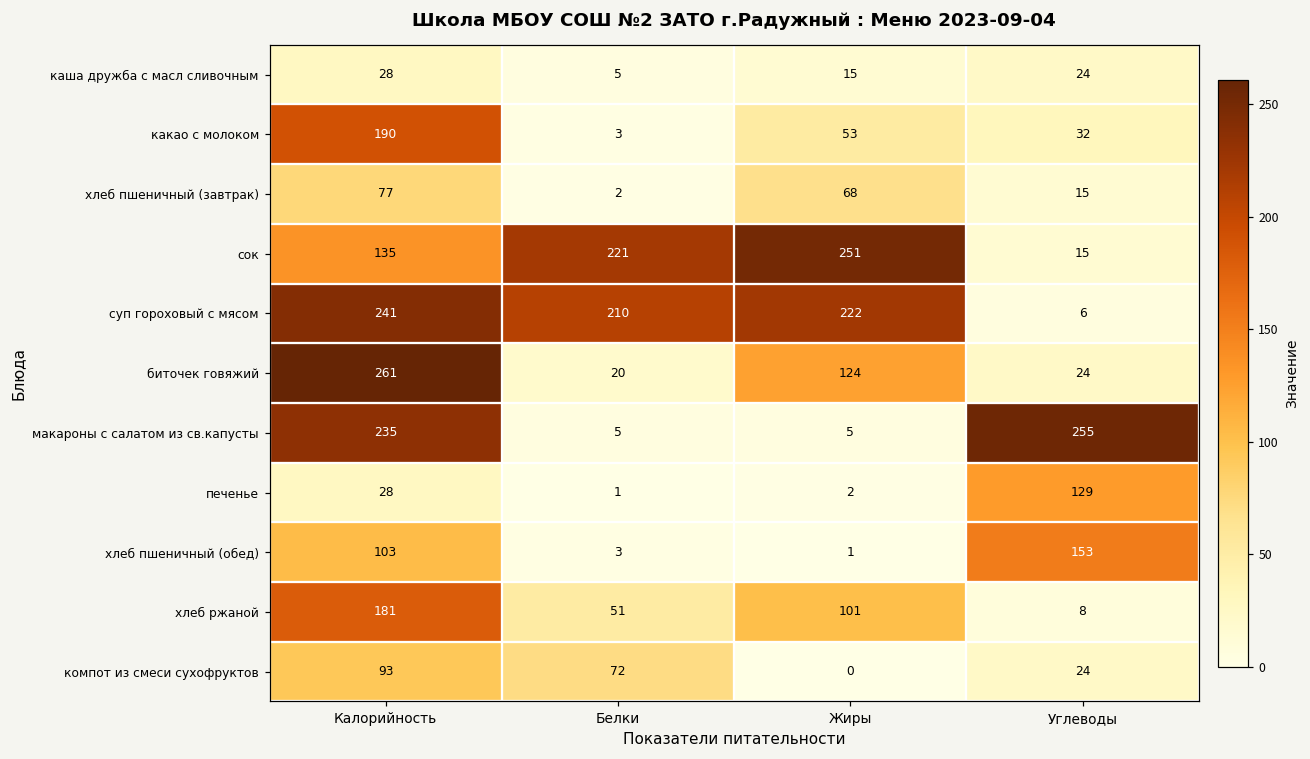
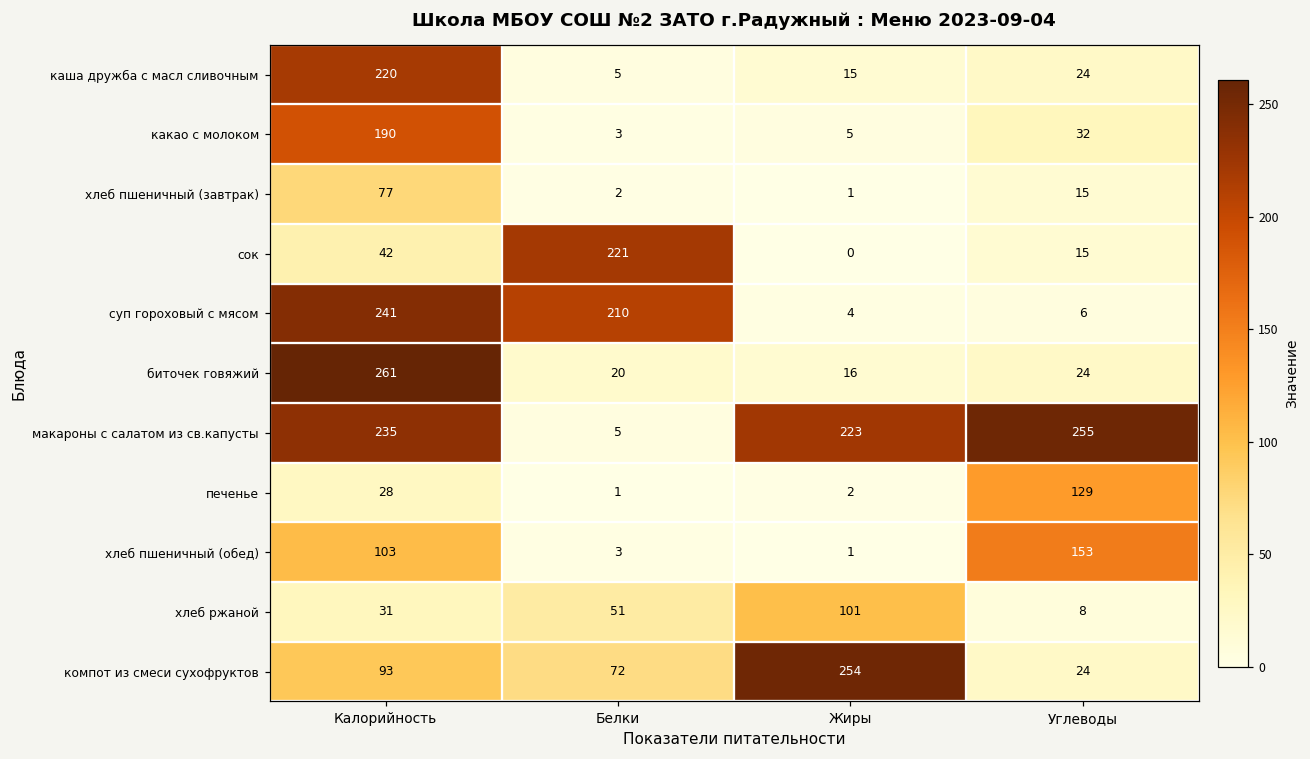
каша дружба с масл сливочным, Калорийность: 28 -> 220
какао с молоком, Жиры: 53 -> 5
хлеб пшеничный (завтрак), Жиры: 68 -> 1
сок, Калорийность: 135 -> 42
сок, Жиры: 251 -> 0
суп гороховый с мясом, Жиры: 222 -> 4
биточек говяжий, Жиры: 124 -> 16
макароны с салатом из св.капусты, Жиры: 5 -> 223
хлеб ржаной, Калорийность: 181 -> 31
компот из смеси сухофруктов, Жиры: 0 -> 254
